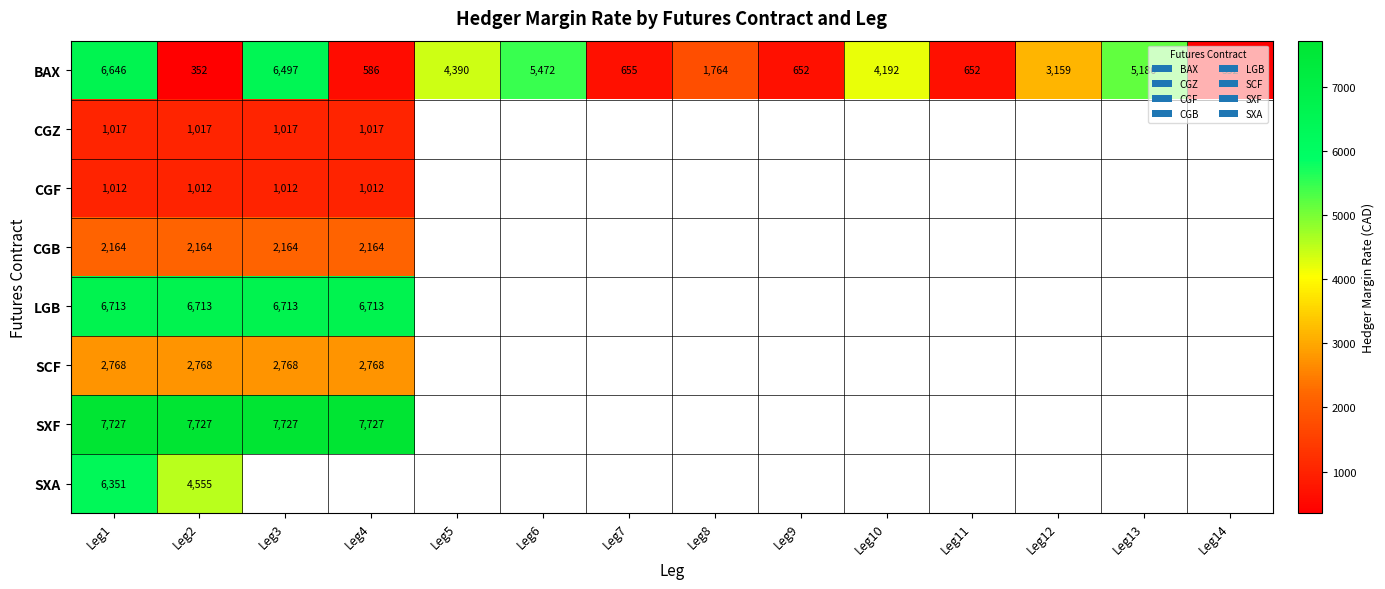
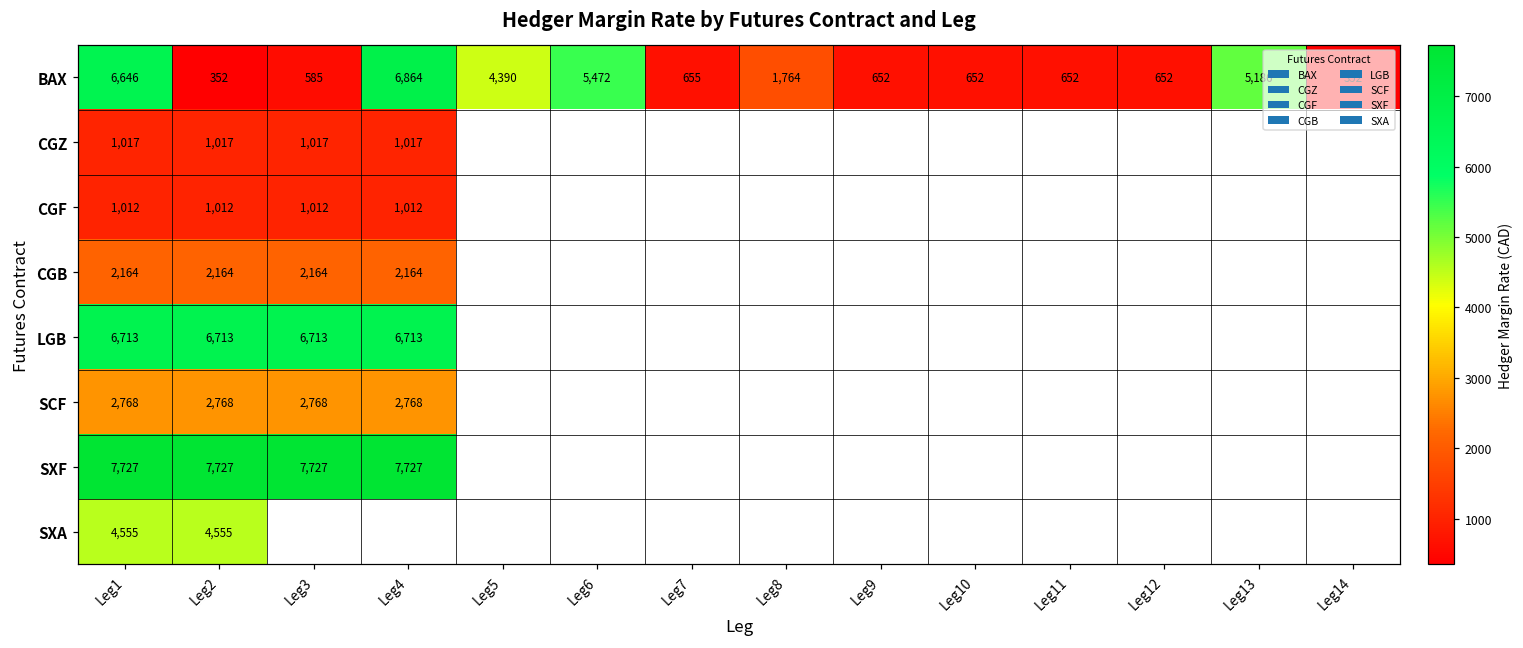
BAX, Leg3: 6,497 -> 585
BAX, Leg4: 586 -> 6,864
BAX, Leg10: 4,192 -> 652
BAX, Leg12: 3,159 -> 652
SXA, Leg1: 6,351 -> 4,555
